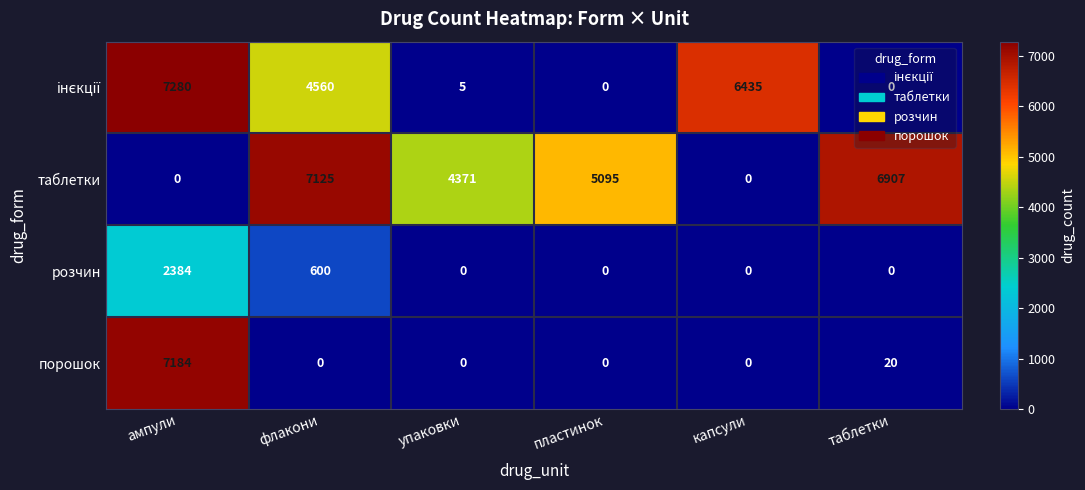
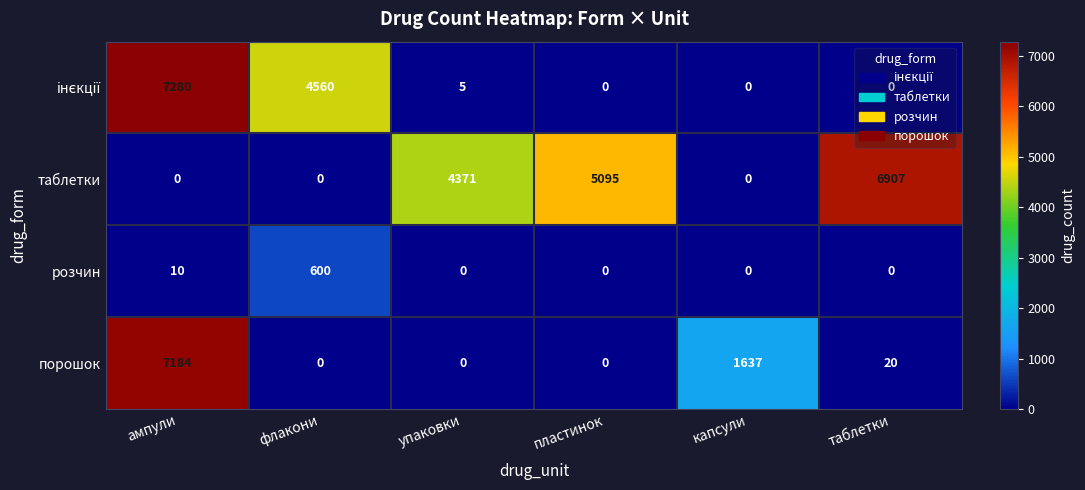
інєкції, капсули: 6435 -> 0
таблетки, флакони: 7125 -> 0
розчин, ампули: 2384 -> 10
порошок, капсули: 0 -> 1637
